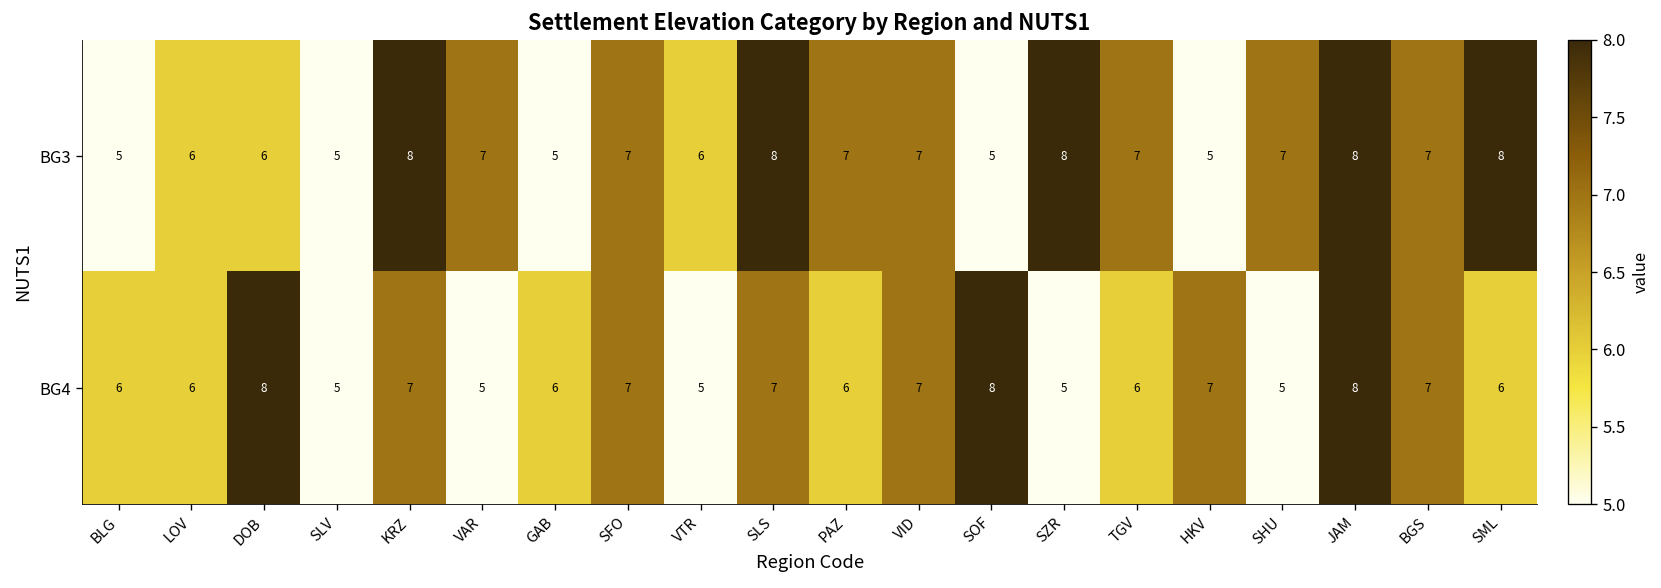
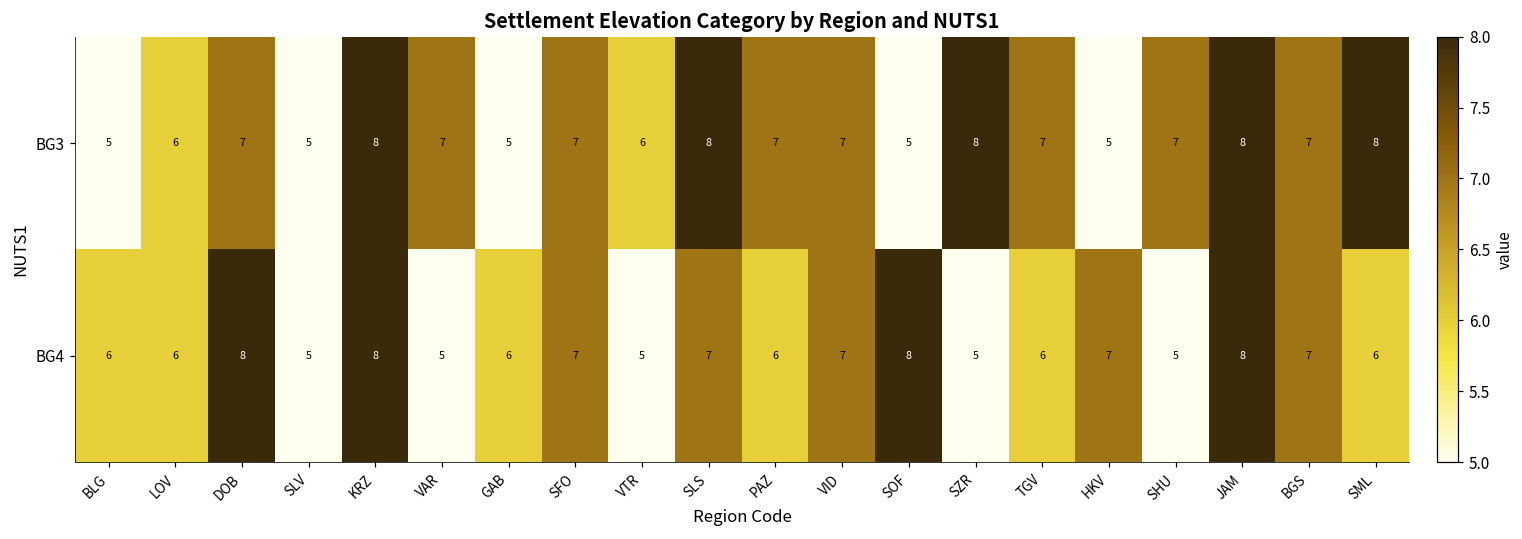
BG3, DOB: 6 -> 7
BG4, KRZ: 7 -> 8
